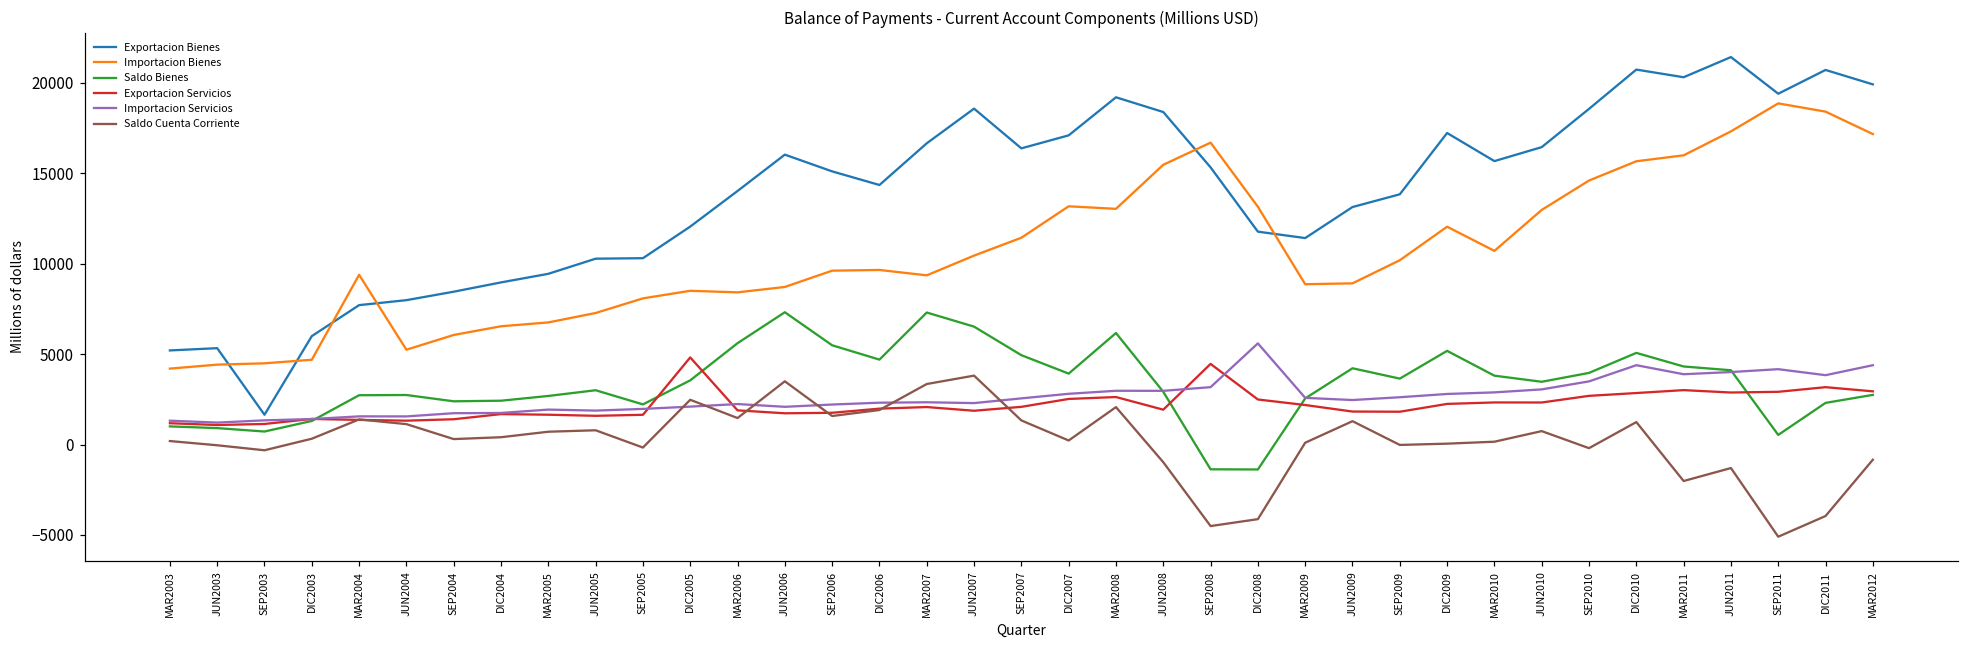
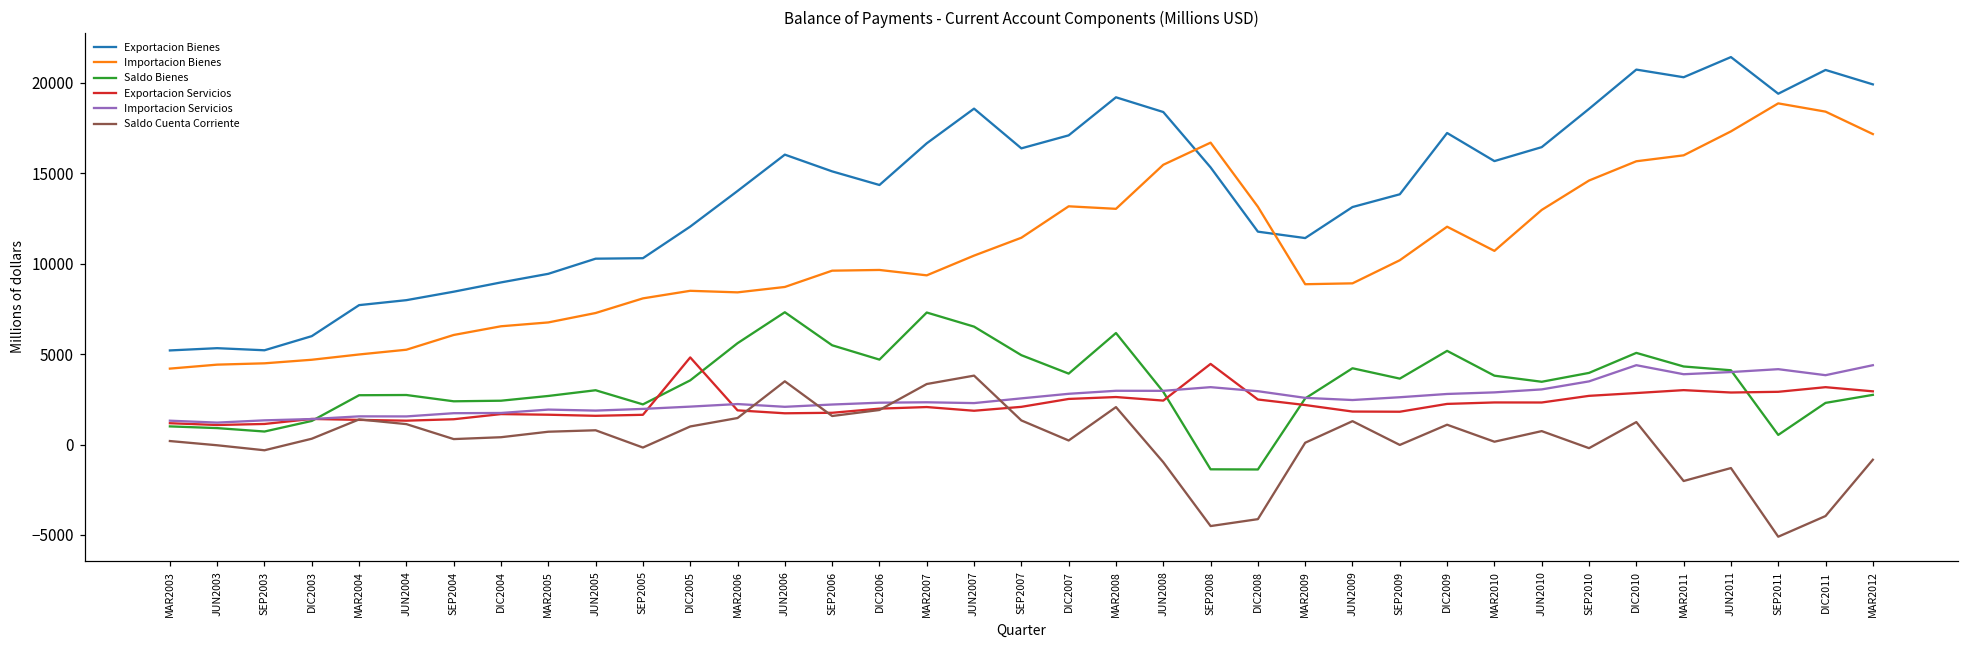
Exportacion Bienes, SEP2003: 1600 -> 5200
Importacion Bienes, MAR2004: 9400 -> 5000
Saldo Cuenta Corriente, DIC2005: 2500 -> 1000
Exportacion Servicios, JUN2008: 1900 -> 2400
Importacion Servicios, DIC2008: 5600 -> 3000
Saldo Cuenta Corriente, DIC2009: 100 -> 1100
